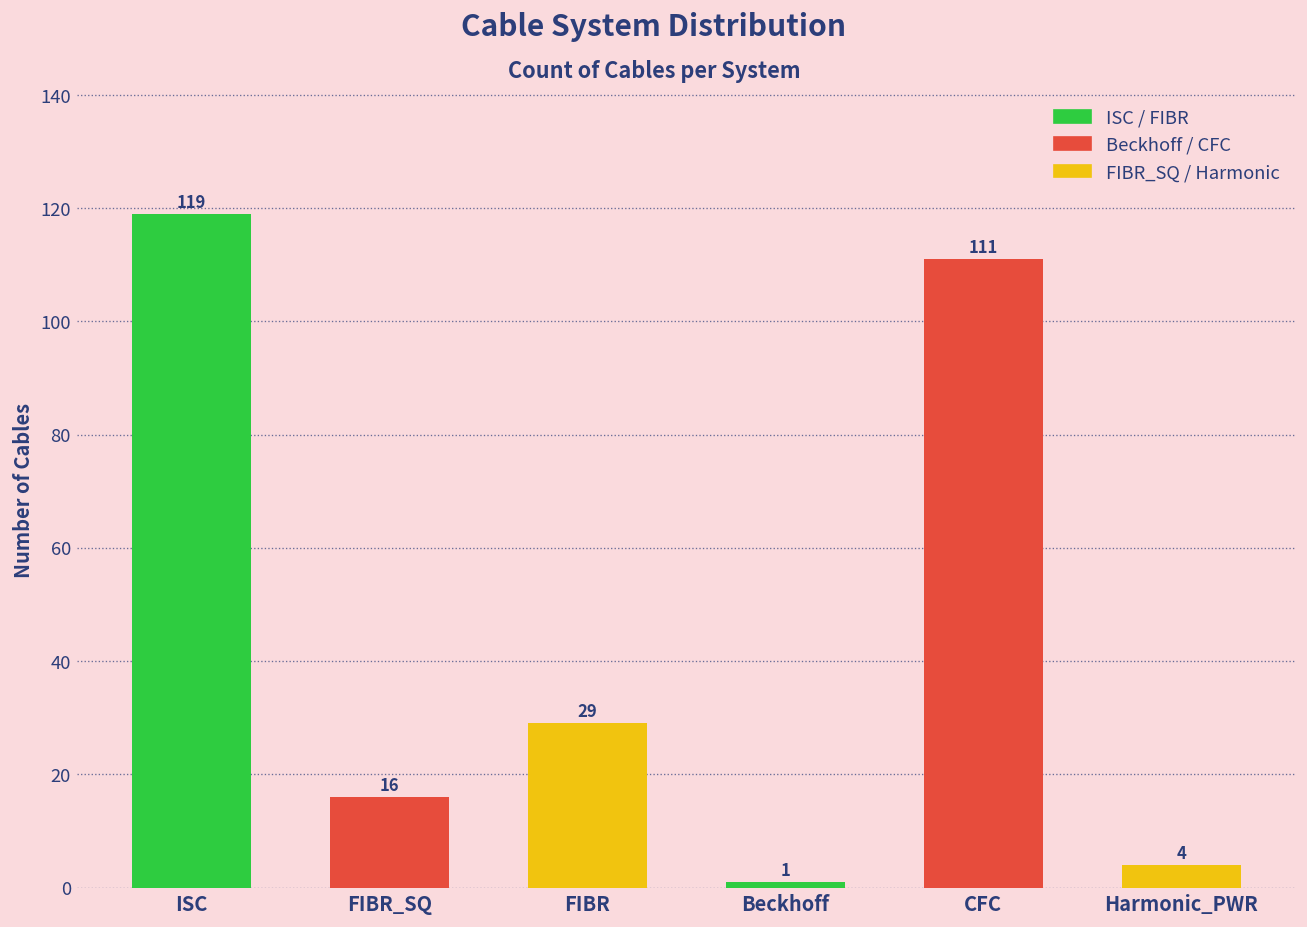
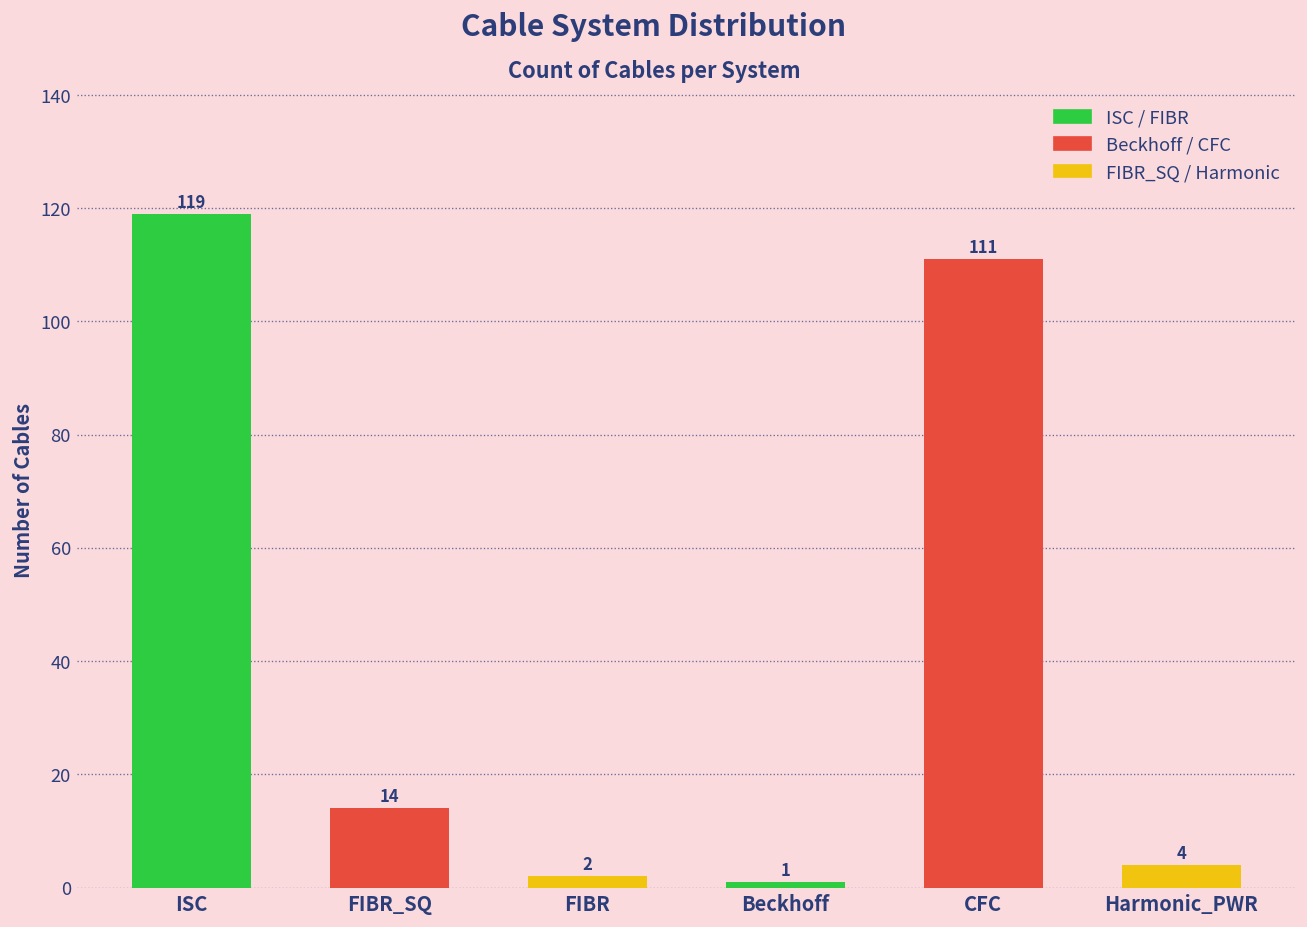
FIBR_SQ: 16 -> 14
FIBR: 29 -> 2
